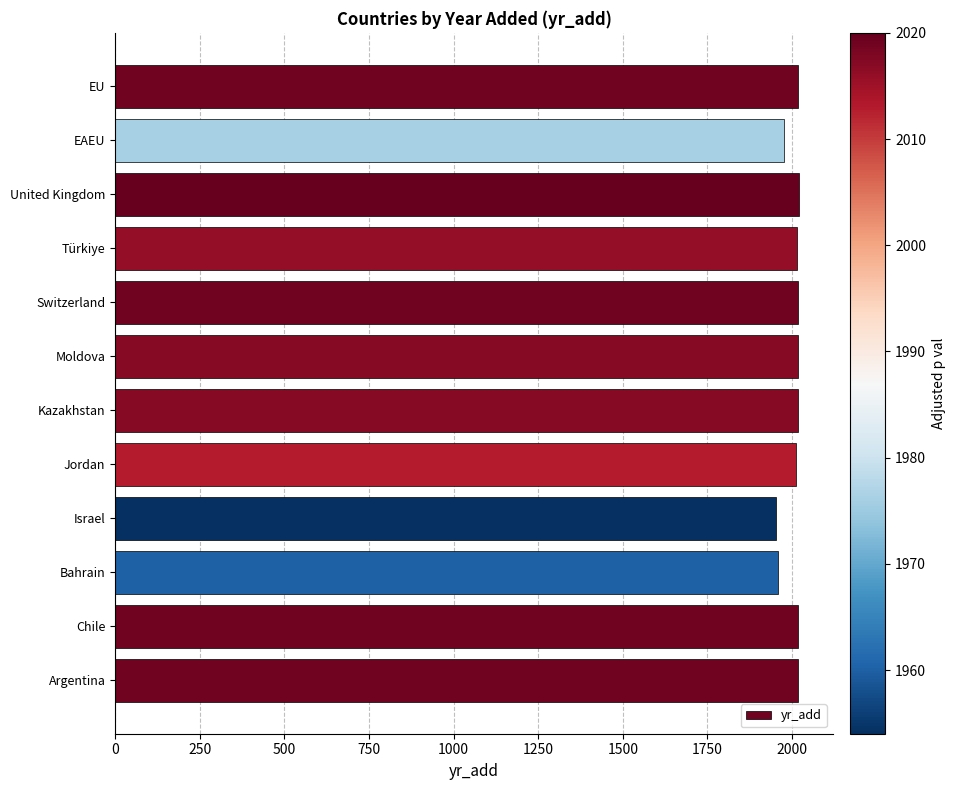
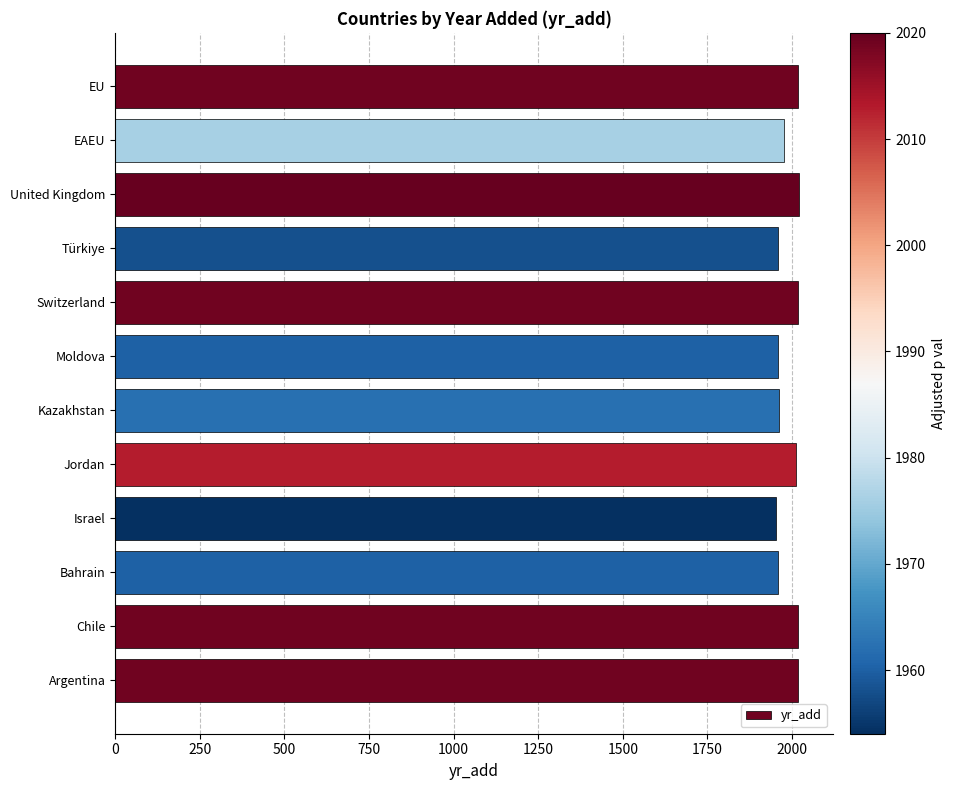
Türkiye: 2020 -> 1960
Moldova: 2020 -> 1960
Kazakhstan: 2020 -> 1960
